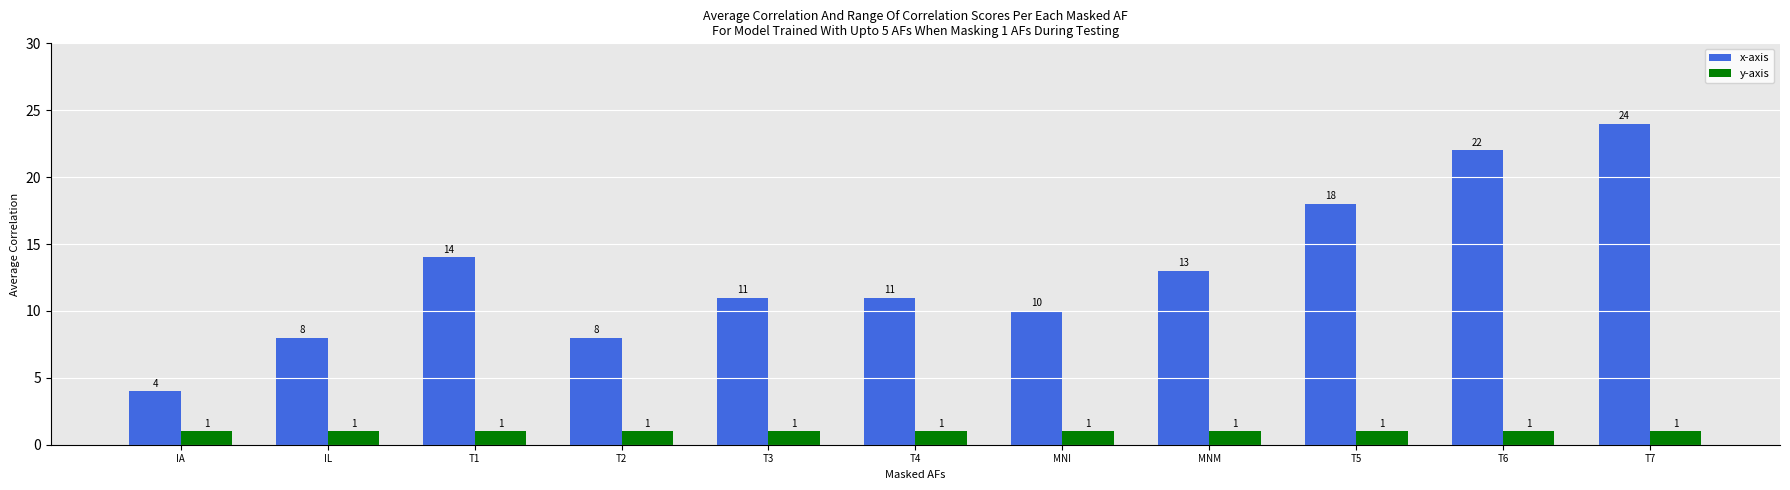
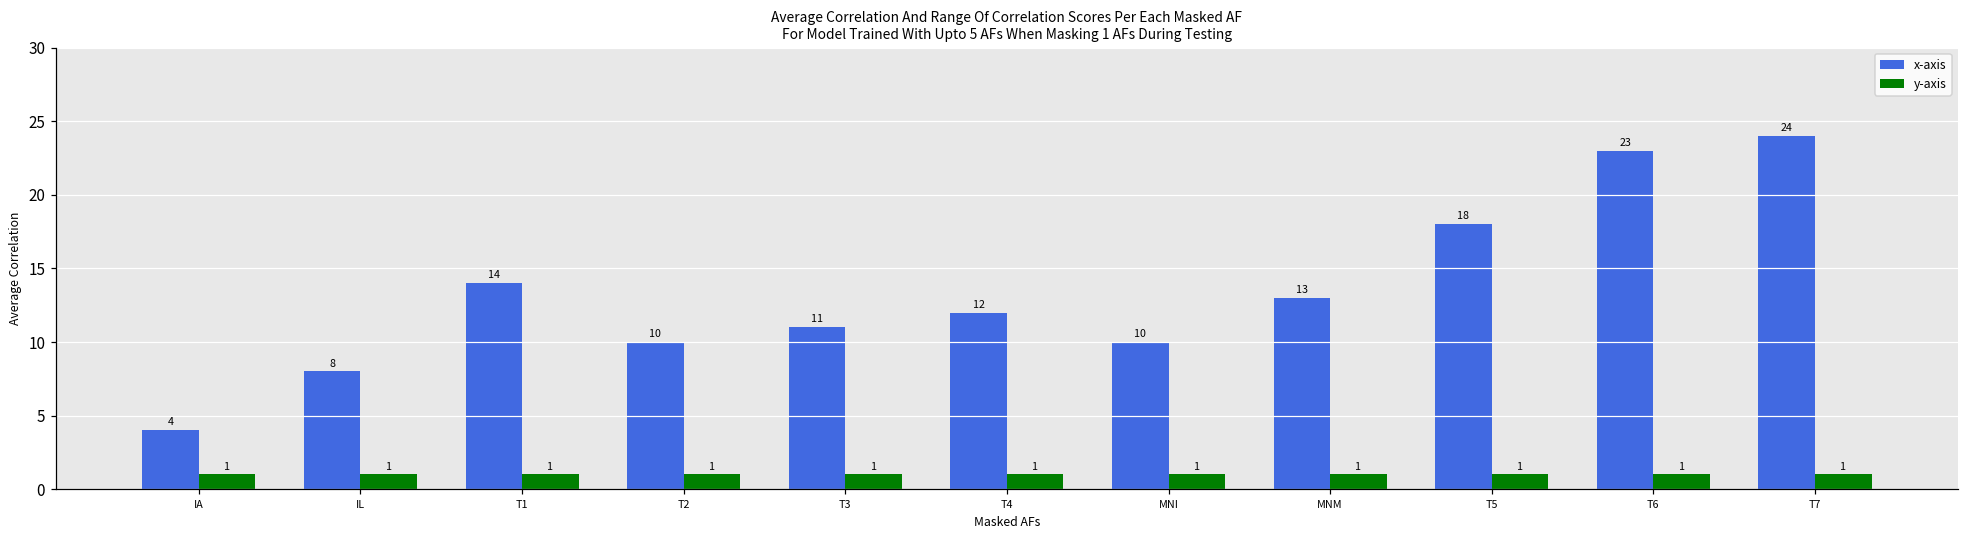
x-axis, T2: 8 -> 10
x-axis, T4: 11 -> 12
x-axis, T6: 22 -> 23
